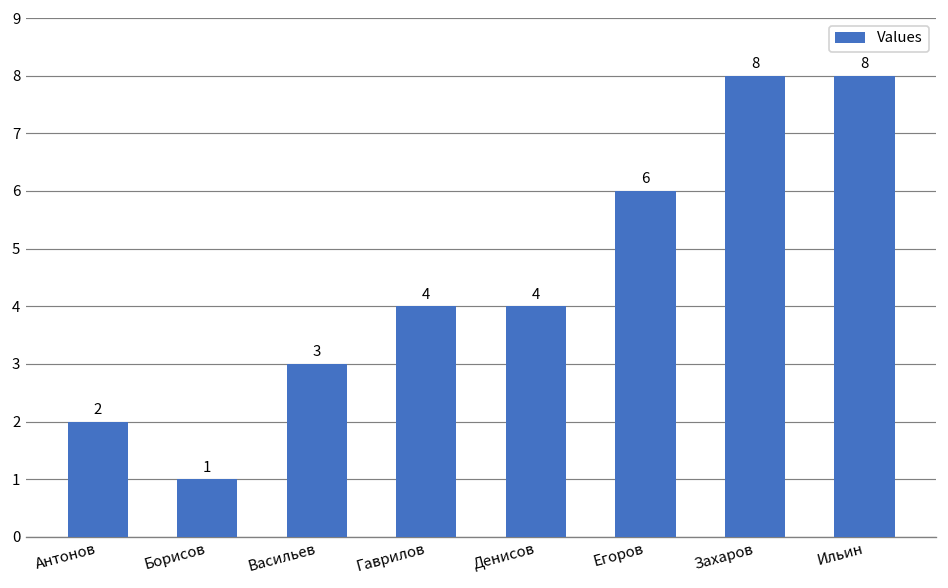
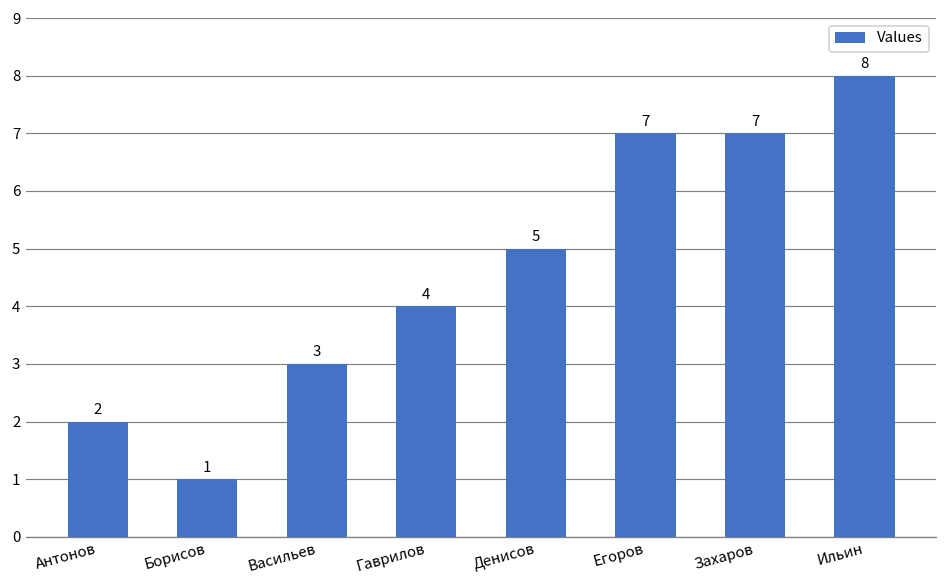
Денисов: 4 -> 5
Егоров: 6 -> 7
Захаров: 8 -> 7
